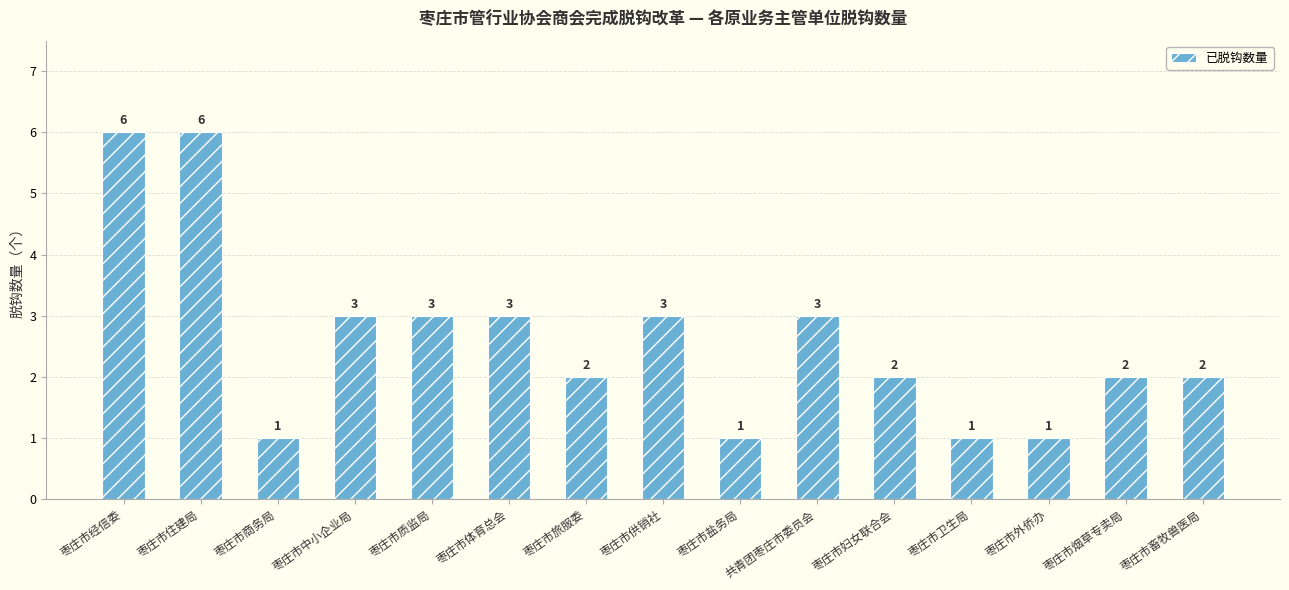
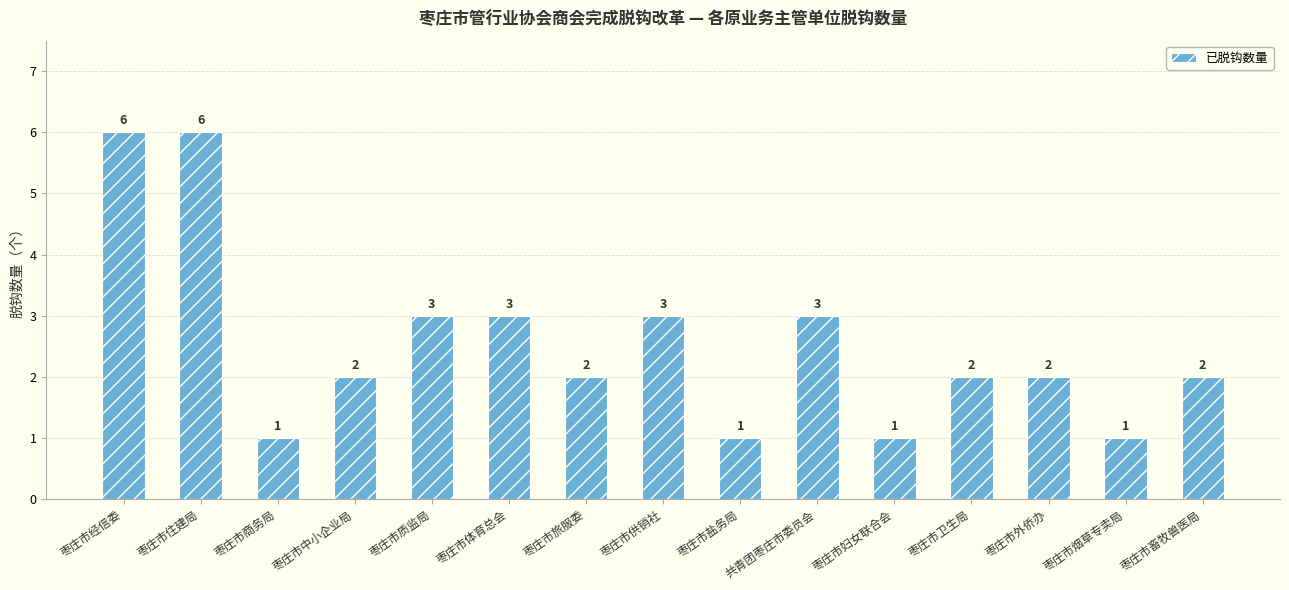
枣庄市中小企业局: 3 -> 2
枣庄市妇女联合会: 2 -> 1
枣庄市卫生局: 1 -> 2
枣庄市外侨办: 1 -> 2
枣庄市烟草专卖局: 2 -> 1
